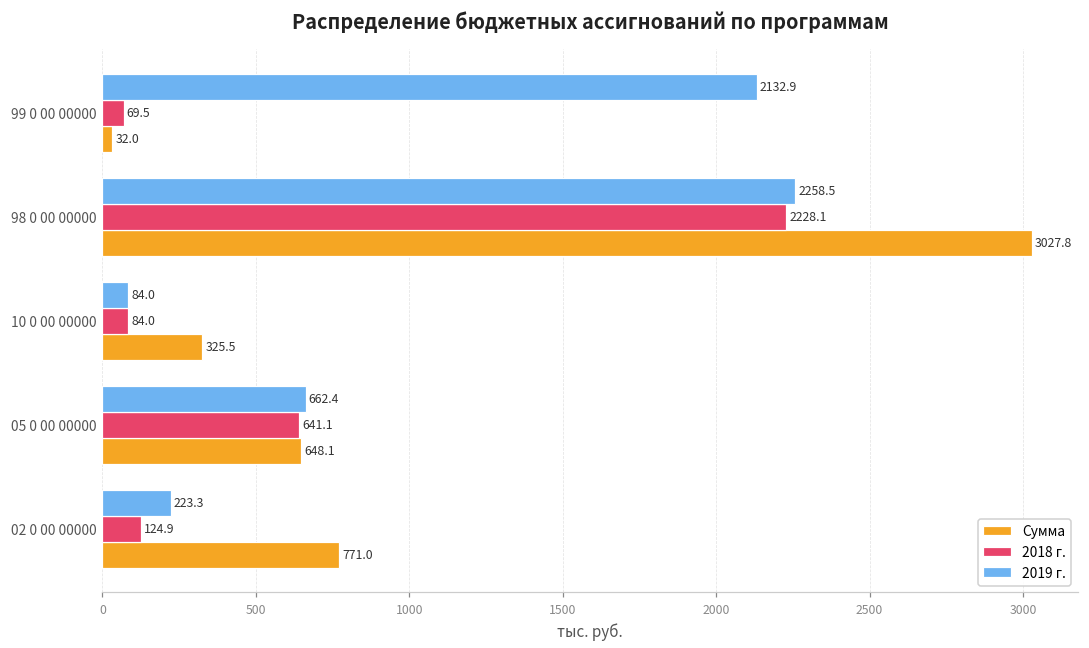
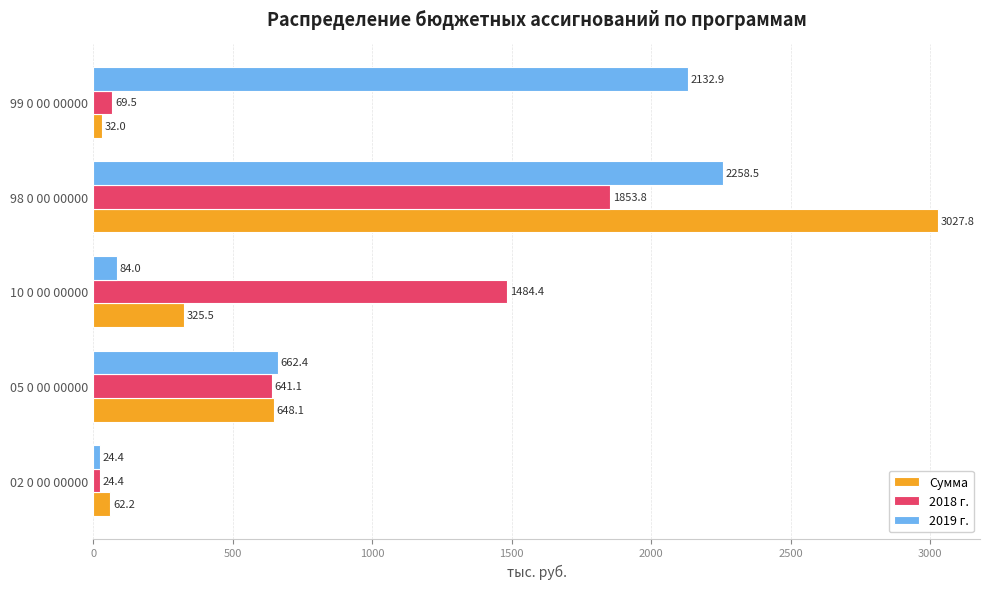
2018 г., 98 0 00 00000: 2228.1 -> 1853.8
2018 г., 10 0 00 00000: 84.0 -> 1484.4
2019 г., 02 0 00 00000: 223.3 -> 24.4
2018 г., 02 0 00 00000: 124.9 -> 24.4
Сумма, 02 0 00 00000: 771.0 -> 62.2
